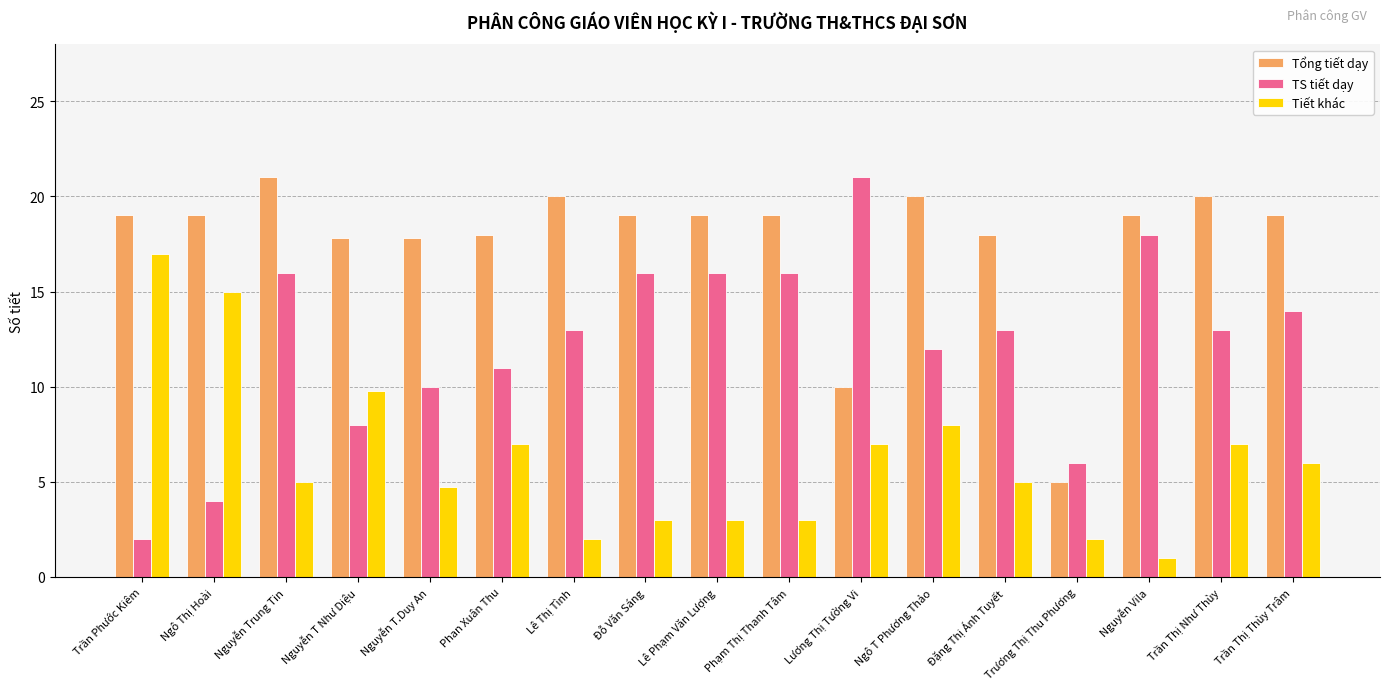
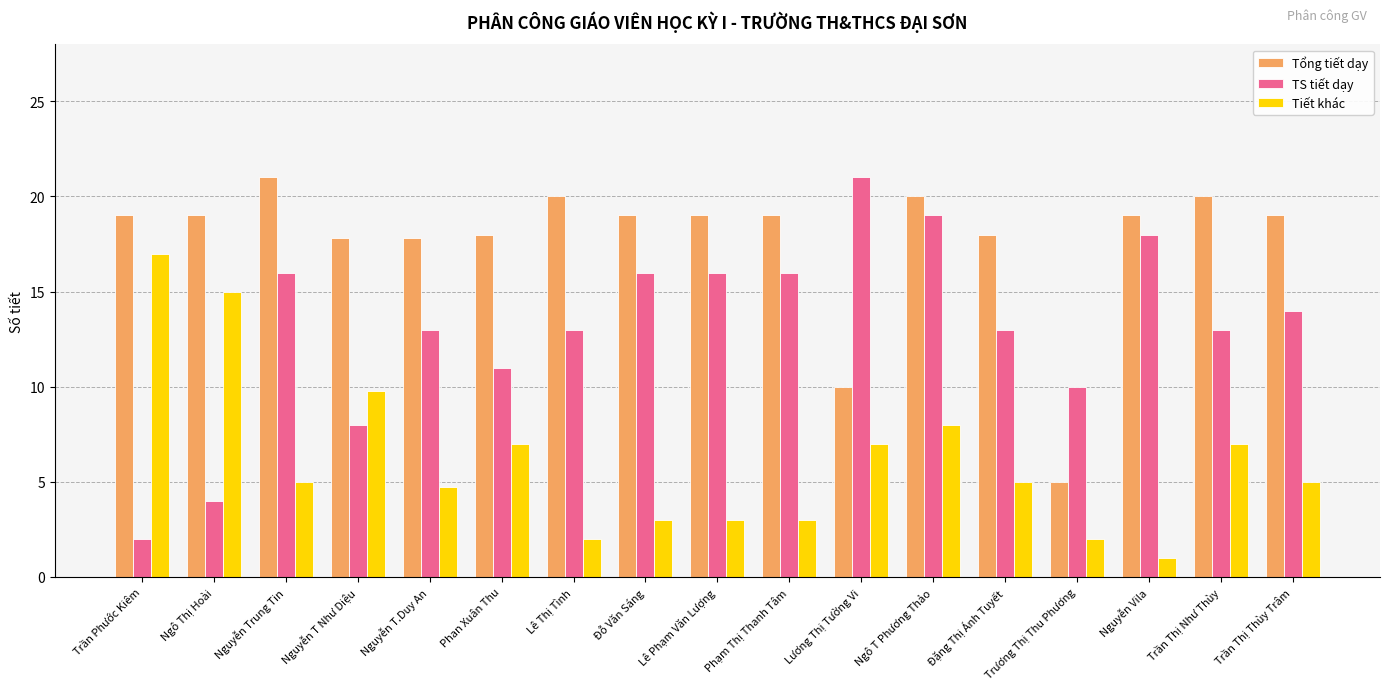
TS tiết dạy, Nguyễn T.Duy An: 10 -> 13
TS tiết dạy, Ngô T Phương Thảo: 12 -> 19
TS tiết dạy, Trương Thị Thu Phương: 6 -> 10
Tiết khác, Trần Thị Thùy Trâm: 6 -> 5
